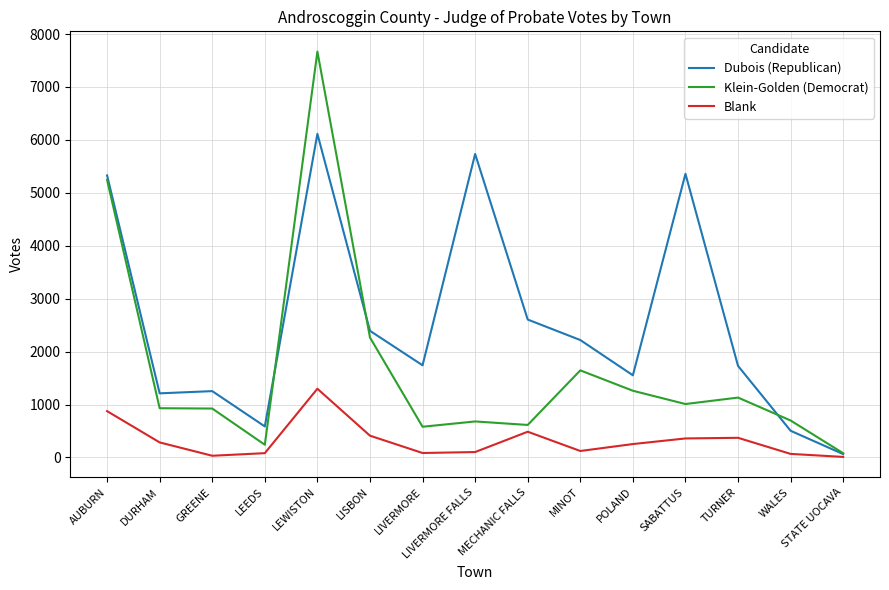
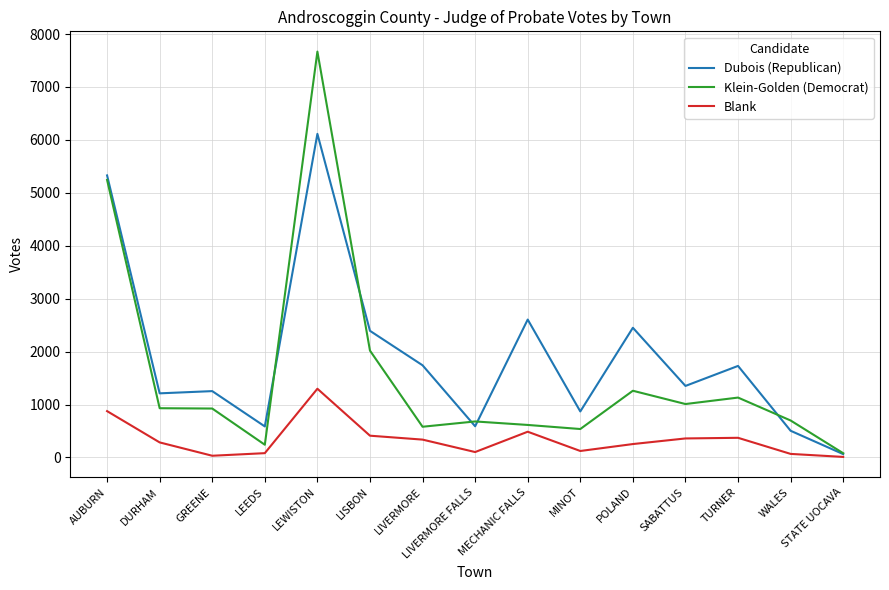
Klein-Golden (Democrat), LISBON: 2300 -> 2000
Blank, LIVERMORE: 100 -> 300
Dubois (Republican), LIVERMORE FALLS: 5700 -> 600
Dubois (Republican), MINOT: 2200 -> 900
Klein-Golden (Democrat), MINOT: 1600 -> 500
Dubois (Republican), POLAND: 1600 -> 2500
Dubois (Republican), SABATTUS: 5400 -> 1400
